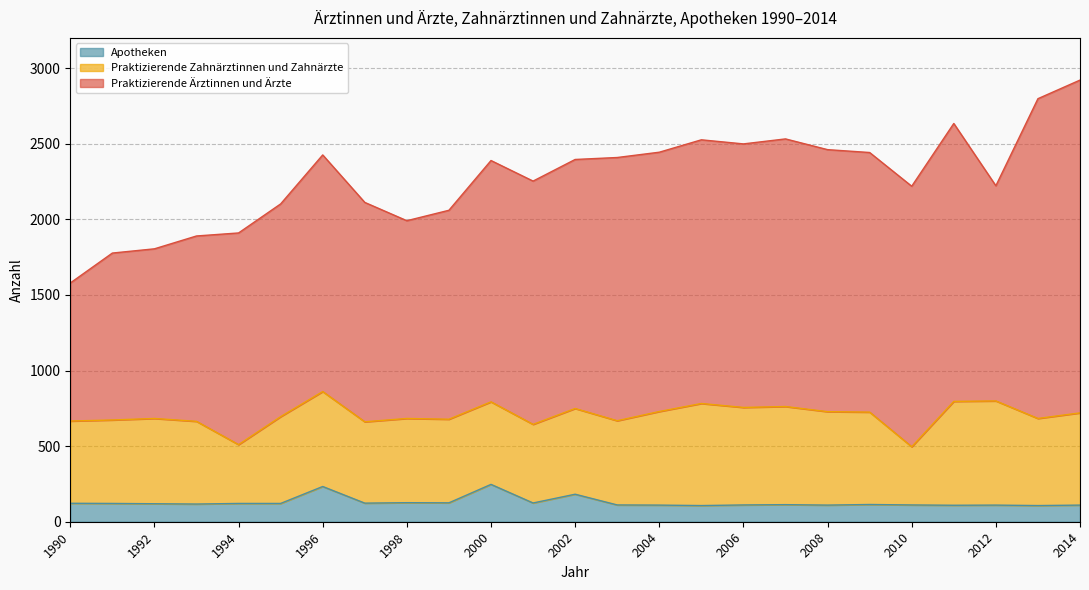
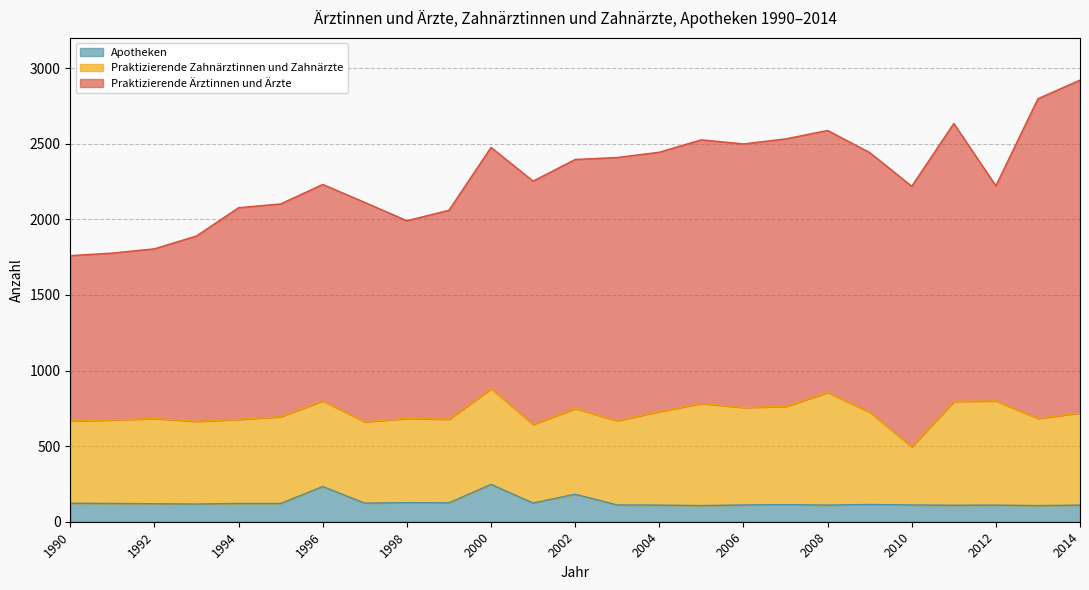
Praktizierende Ärztinnen und Ärzte, 1990: 910 -> 1090
Praktizierende Zahnärztinnen und Zahnärzte, 1994: 390 -> 560
Praktizierende Zahnärztinnen und Zahnärzte, 1996: 630 -> 570
Praktizierende Ärztinnen und Ärzte, 1996: 1570 -> 1430
Praktizierende Zahnärztinnen und Zahnärzte, 2000: 550 -> 630
Praktizierende Zahnärztinnen und Zahnärzte, 2008: 620 -> 750
